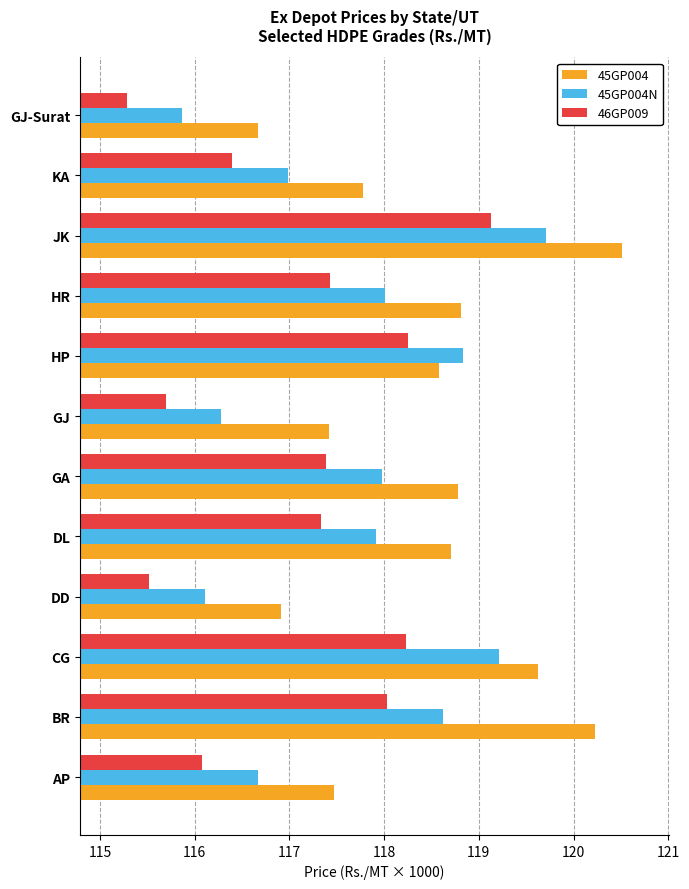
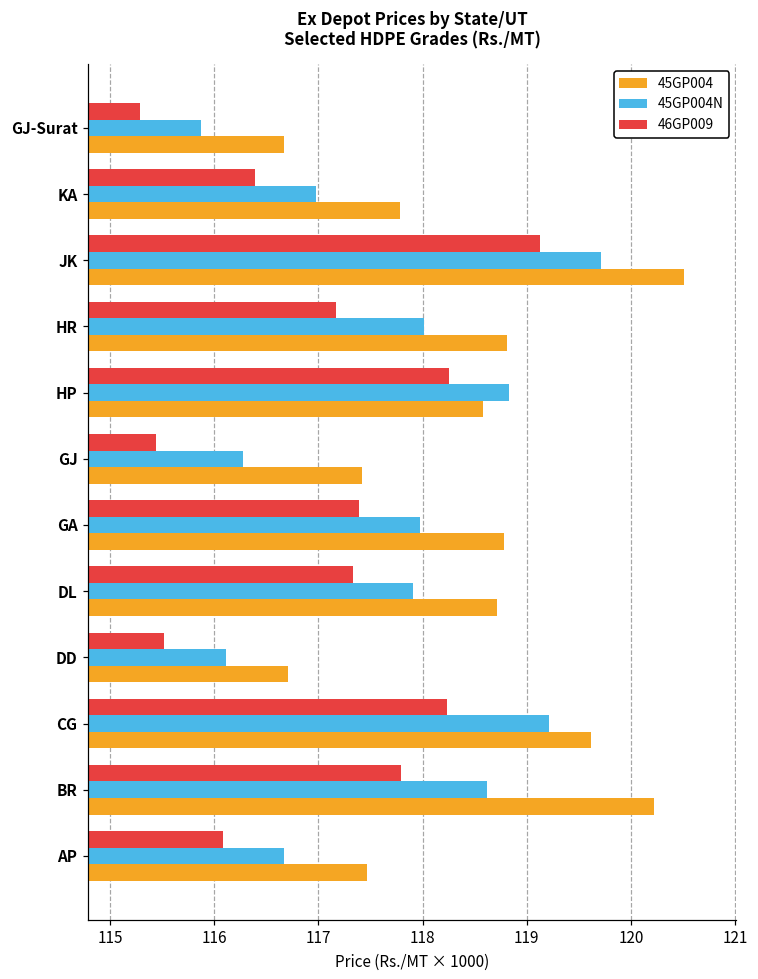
46GP009, HR: 117.4 -> 117.2
46GP009, GJ: 115.7 -> 115.4
45GP004, DD: 116.9 -> 116.7
46GP009, BR: 118.0 -> 117.8
